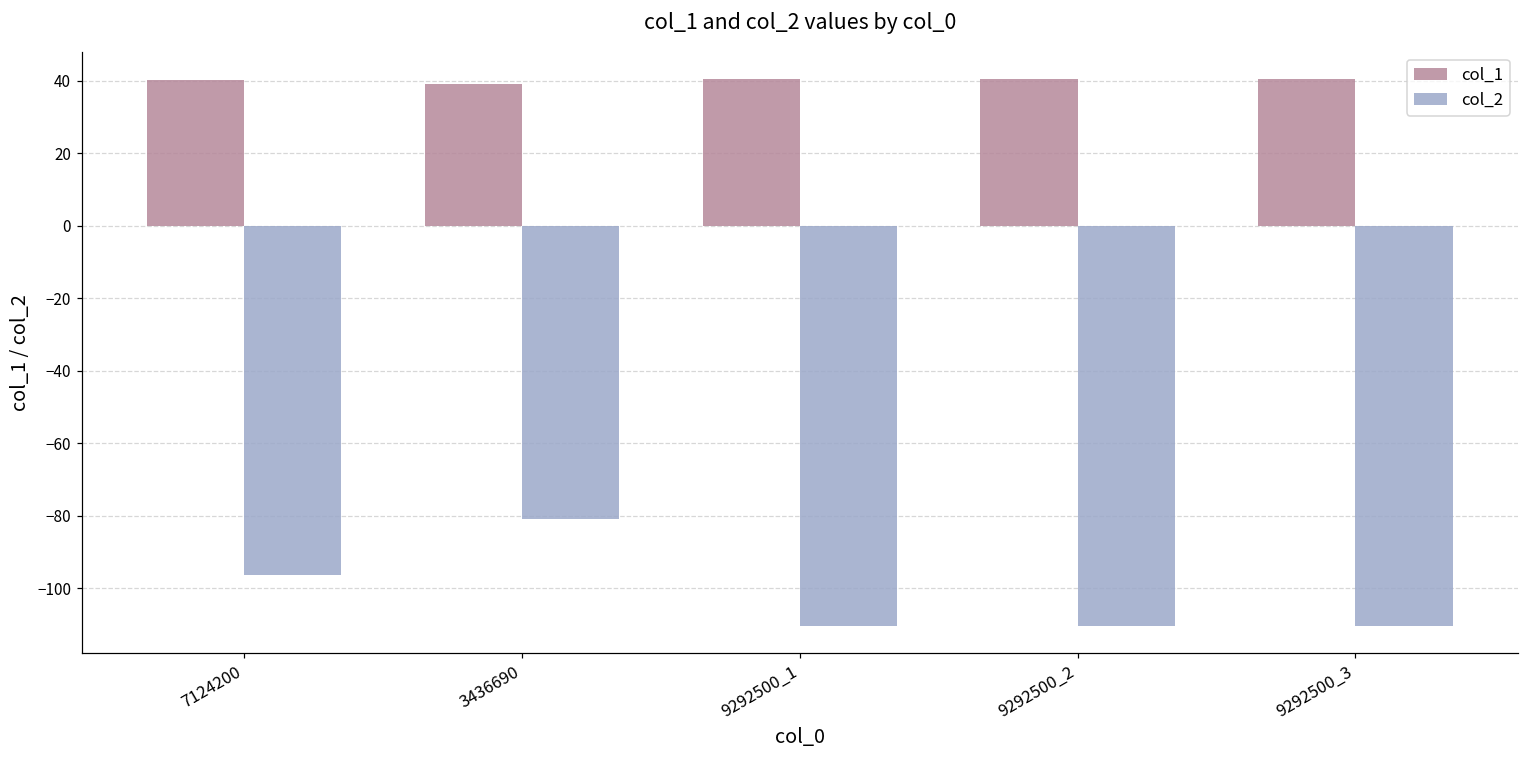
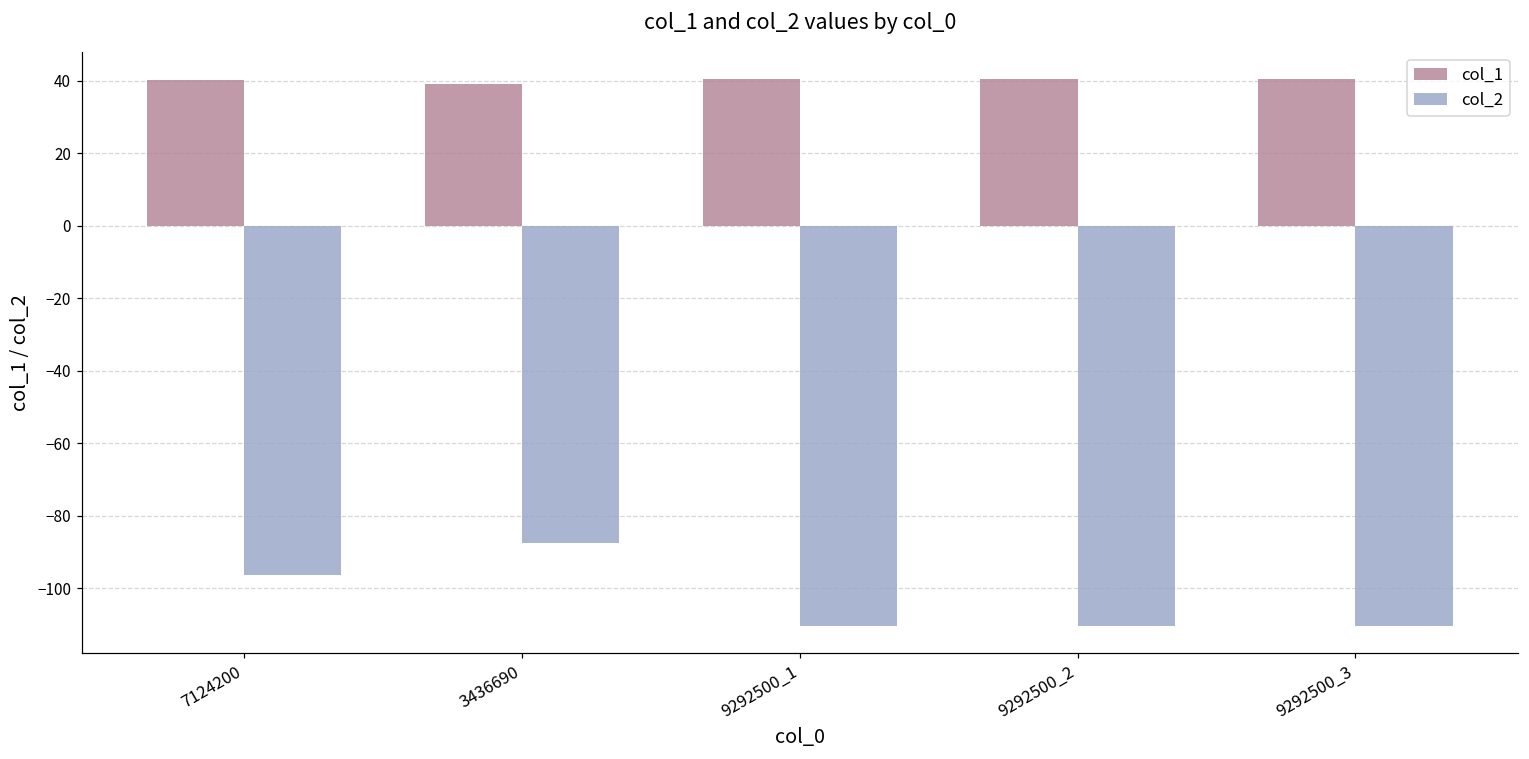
col_2, 3436690: -81 -> -88
